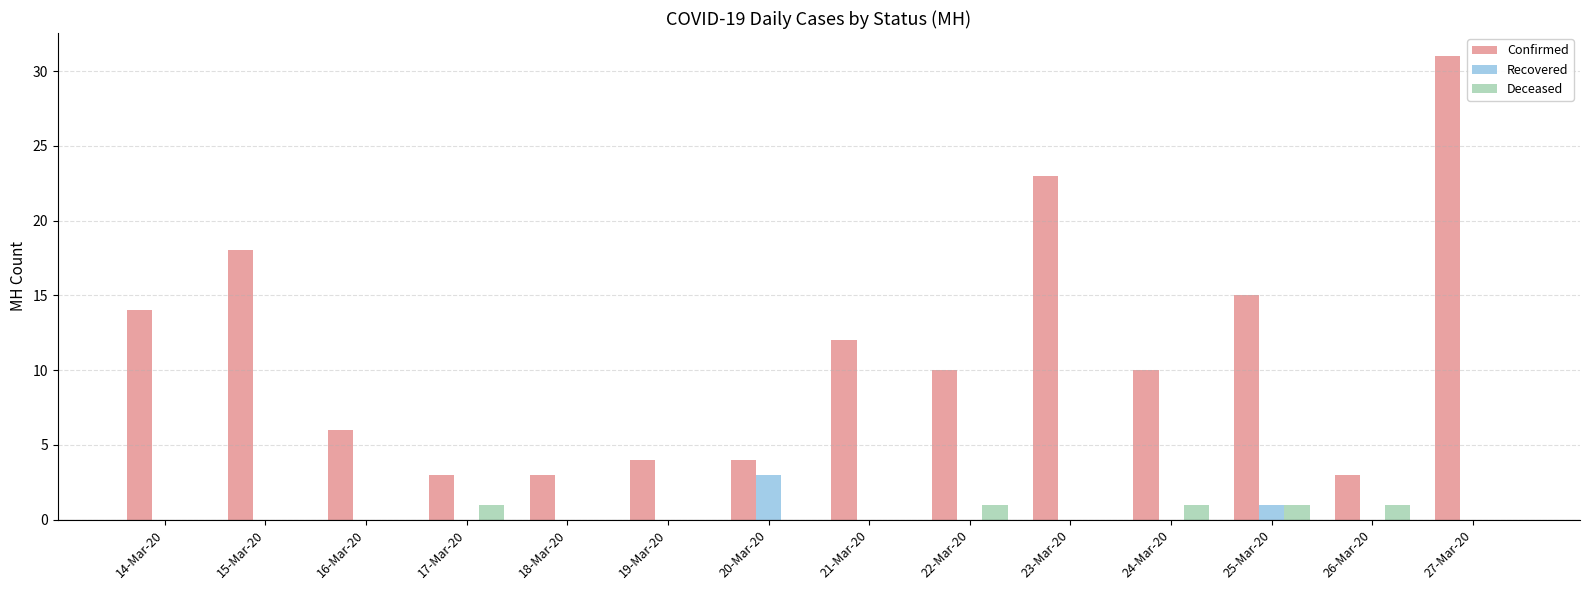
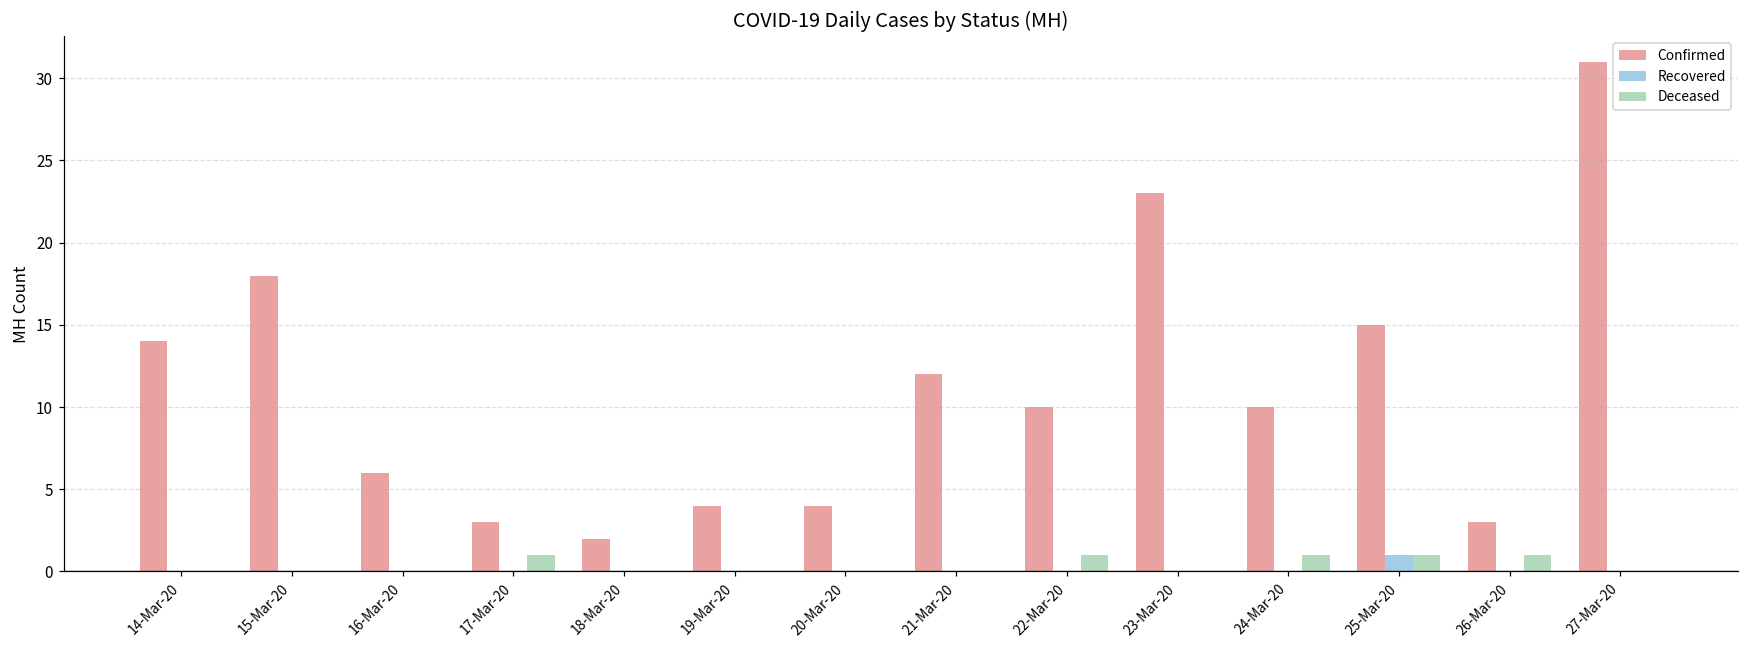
Confirmed, 18-Mar-20: 3 -> 2
Recovered, 20-Mar-20: 3 -> 0
